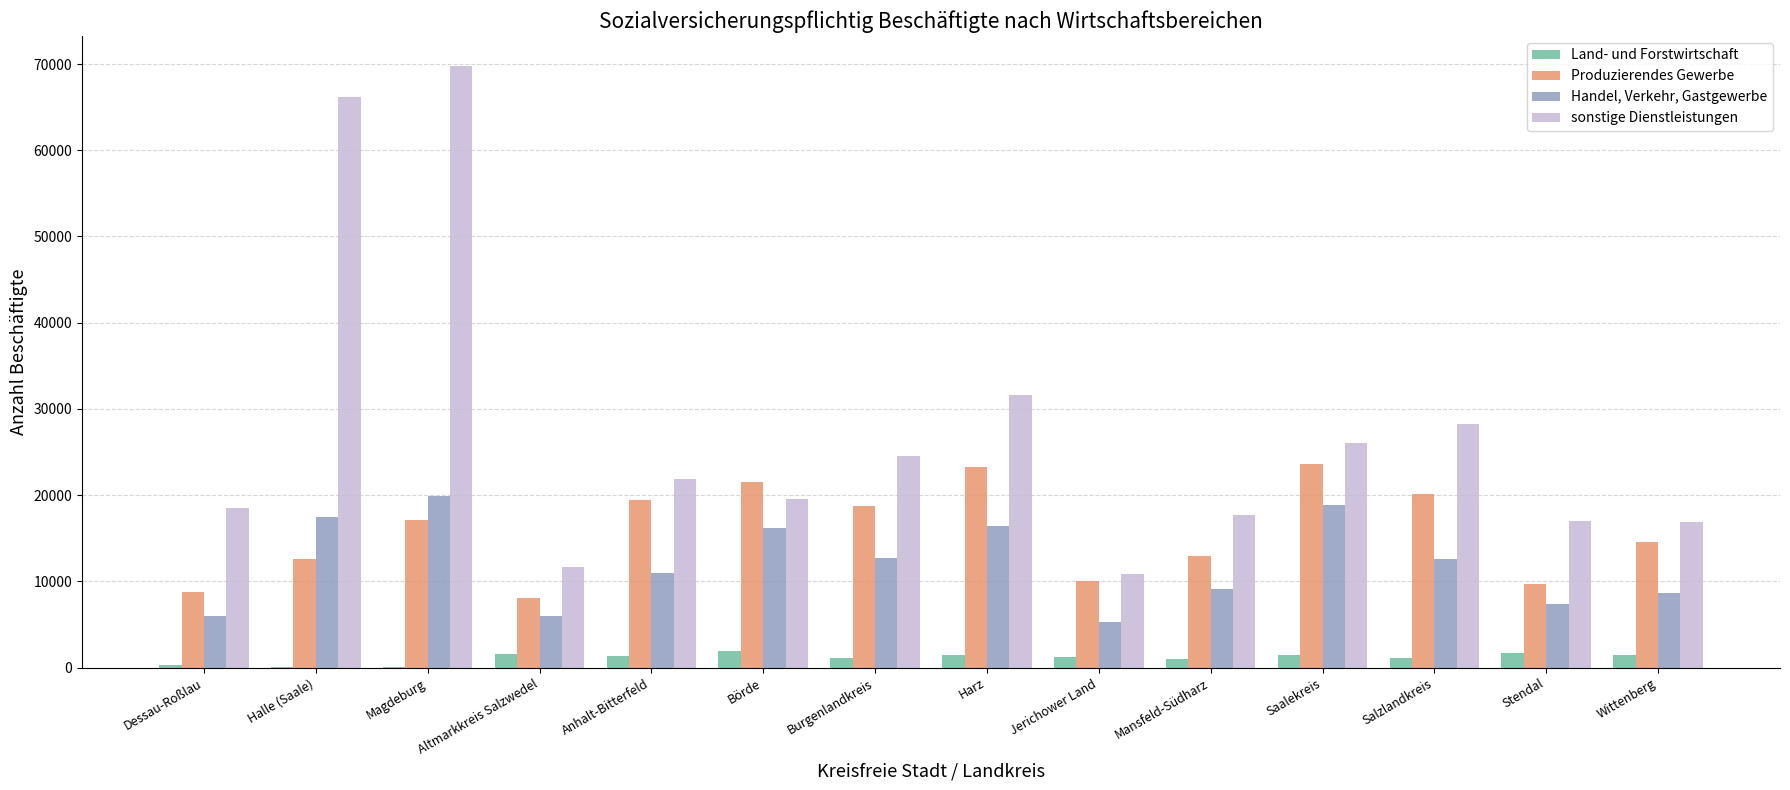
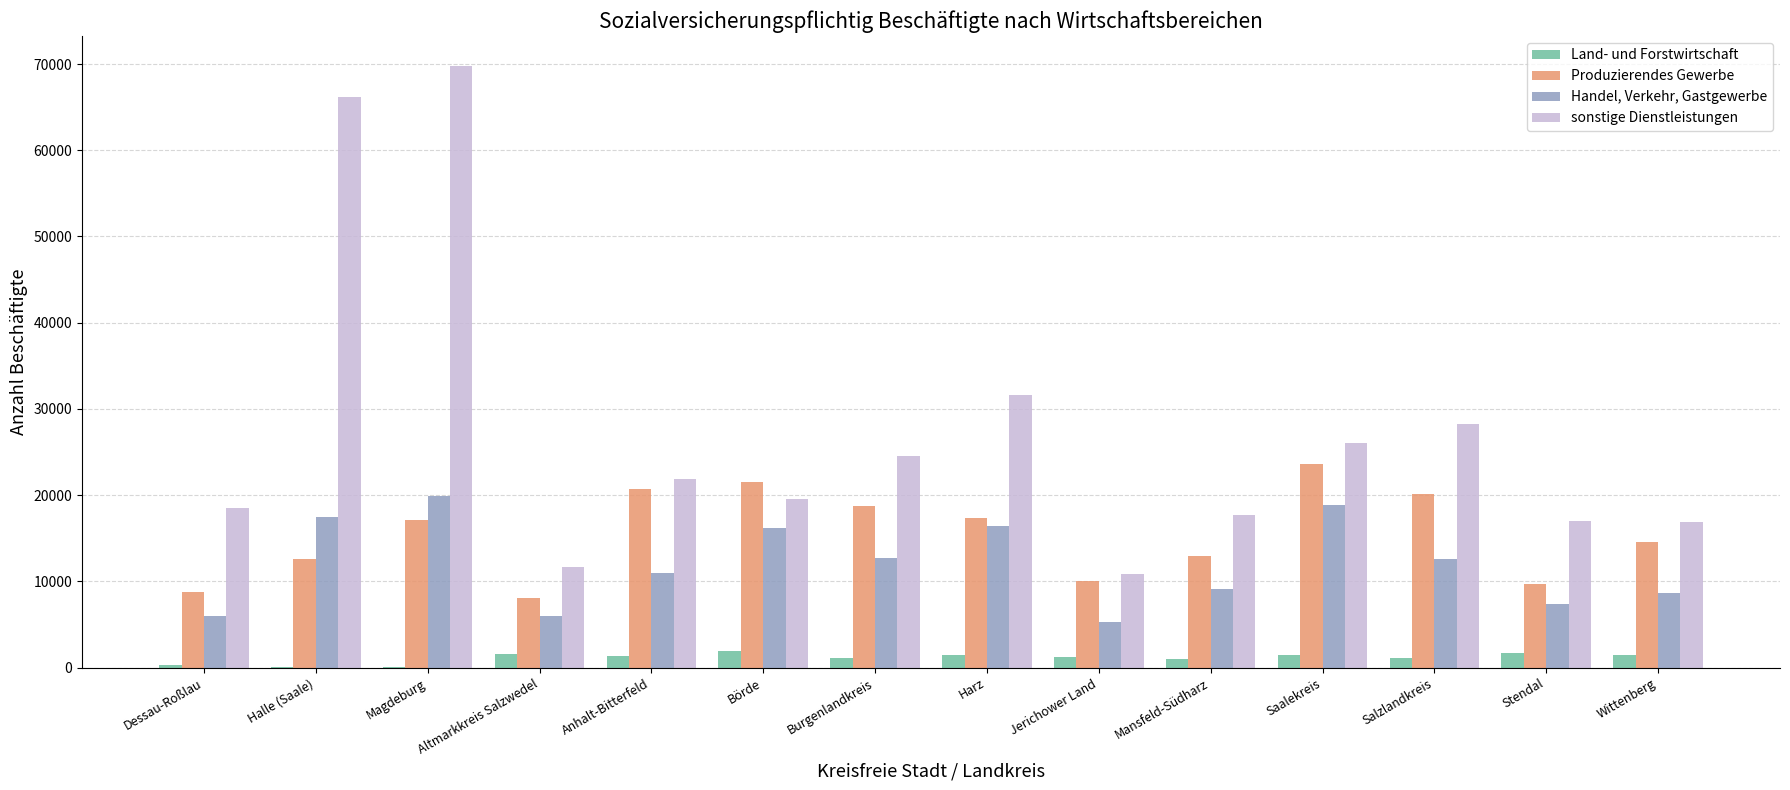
Produzierendes Gewerbe, Anhalt-Bitterfeld: 19000 -> 21000
Produzierendes Gewerbe, Harz: 23000 -> 17000
